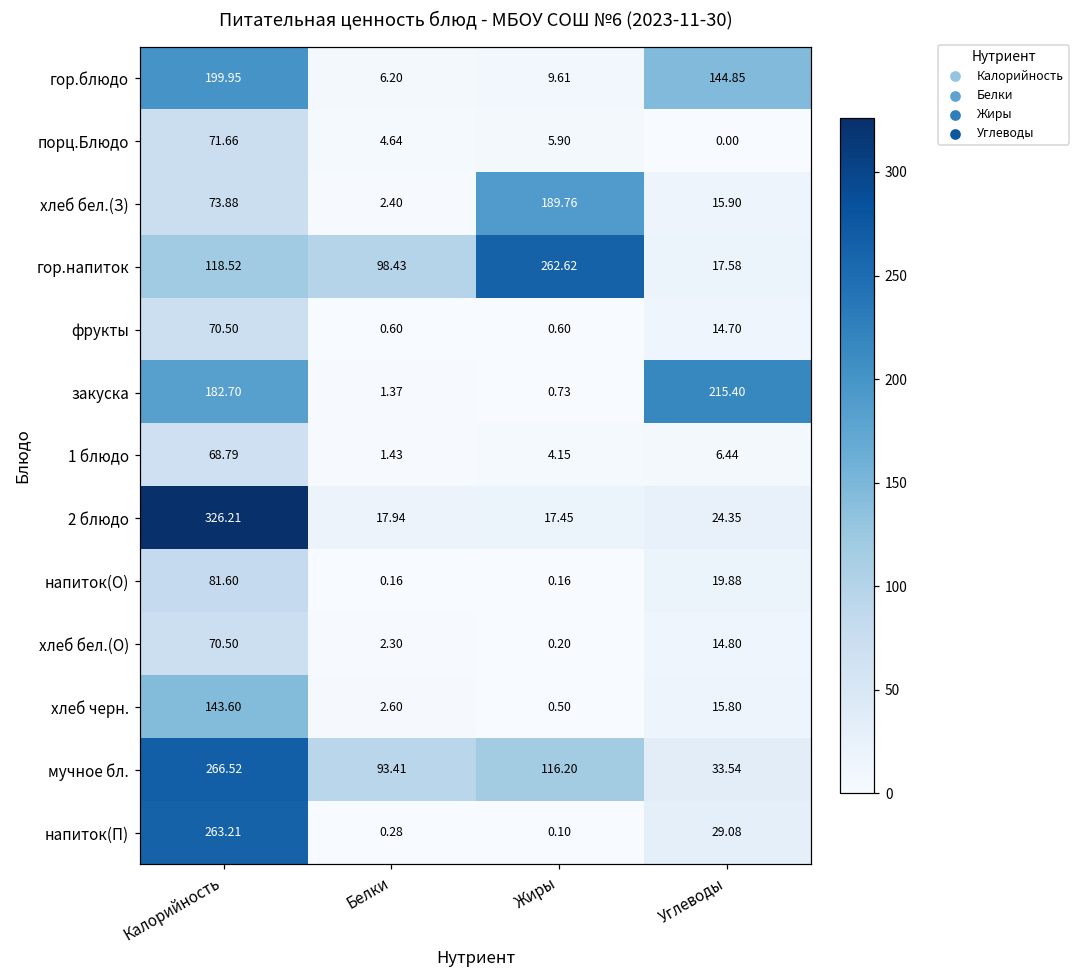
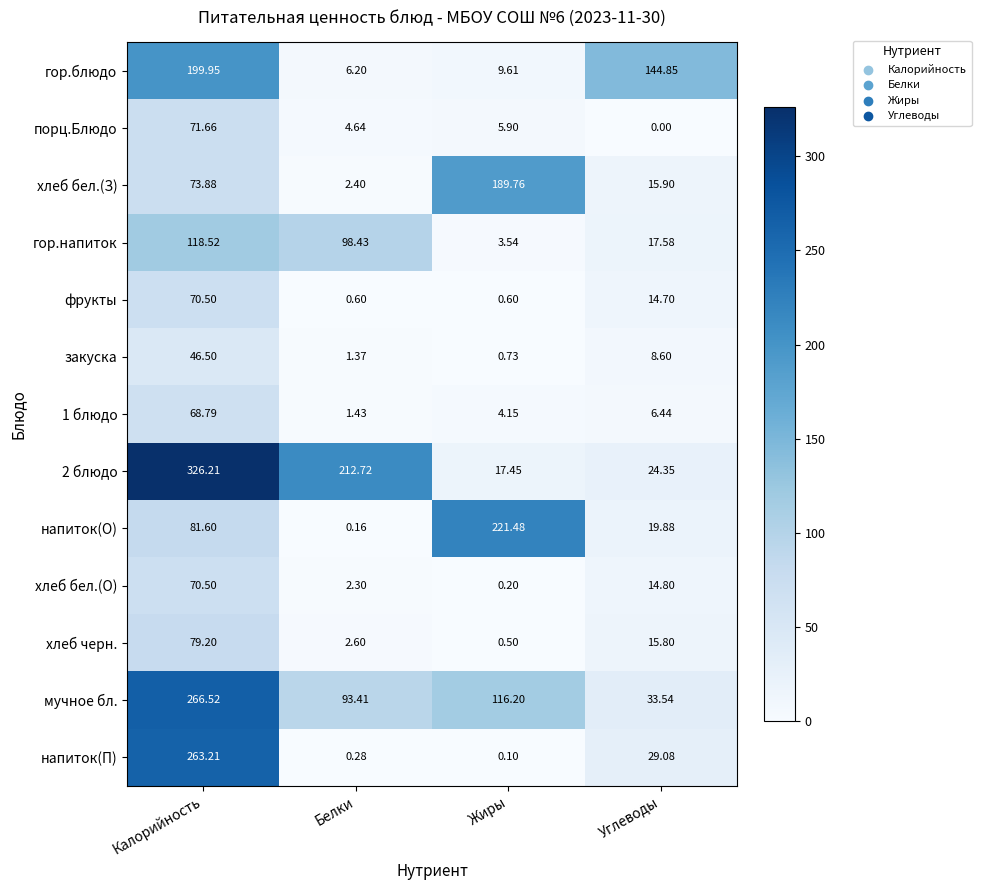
гор.напиток, Жиры: 262.62 -> 3.54
закуска, Калорийность: 182.70 -> 46.50
закуска, Углеводы: 215.40 -> 8.60
2 блюдо, Белки: 17.94 -> 212.72
напиток(О), Жиры: 0.16 -> 221.48
хлеб черн., Калорийность: 143.60 -> 79.20
